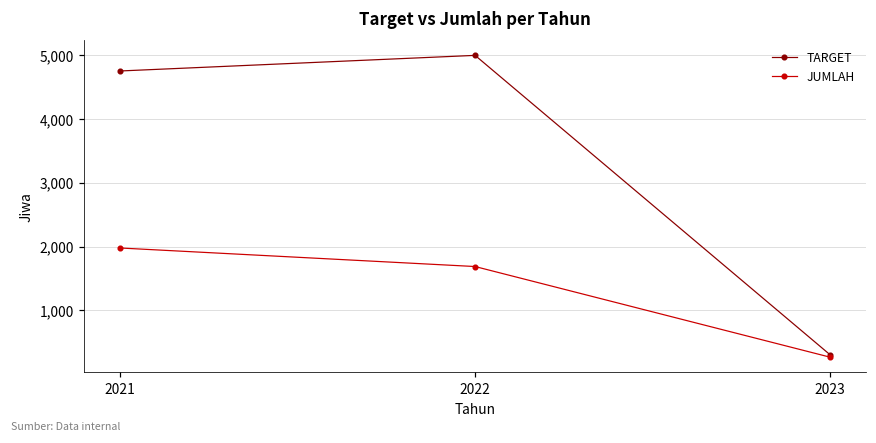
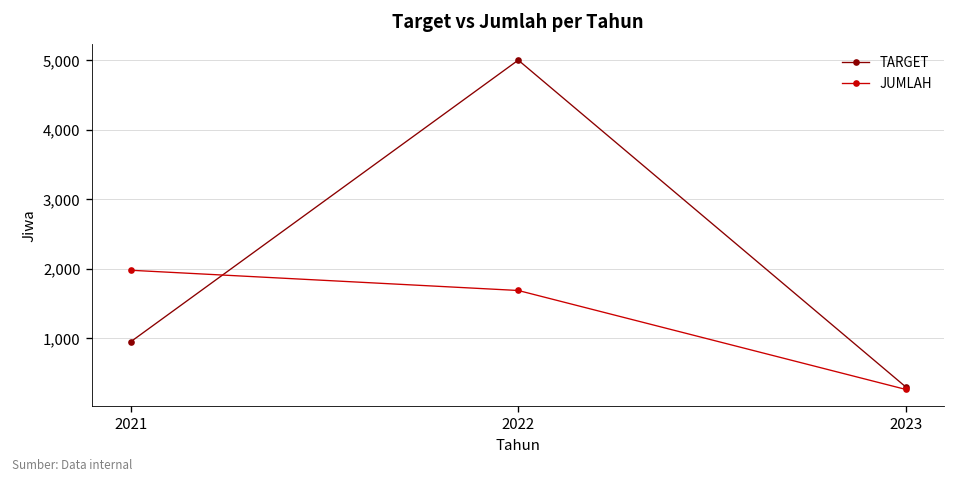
TARGET, 2021: 4,800 -> 1,000
